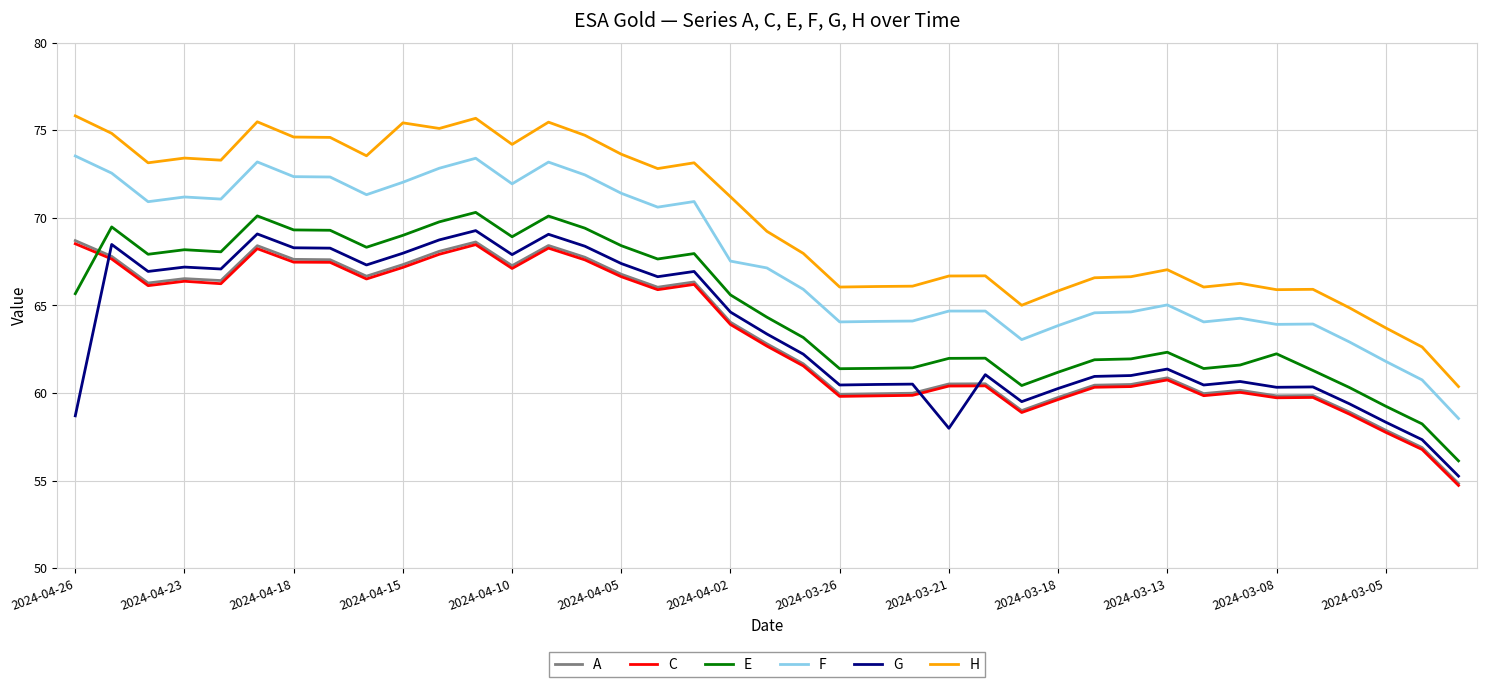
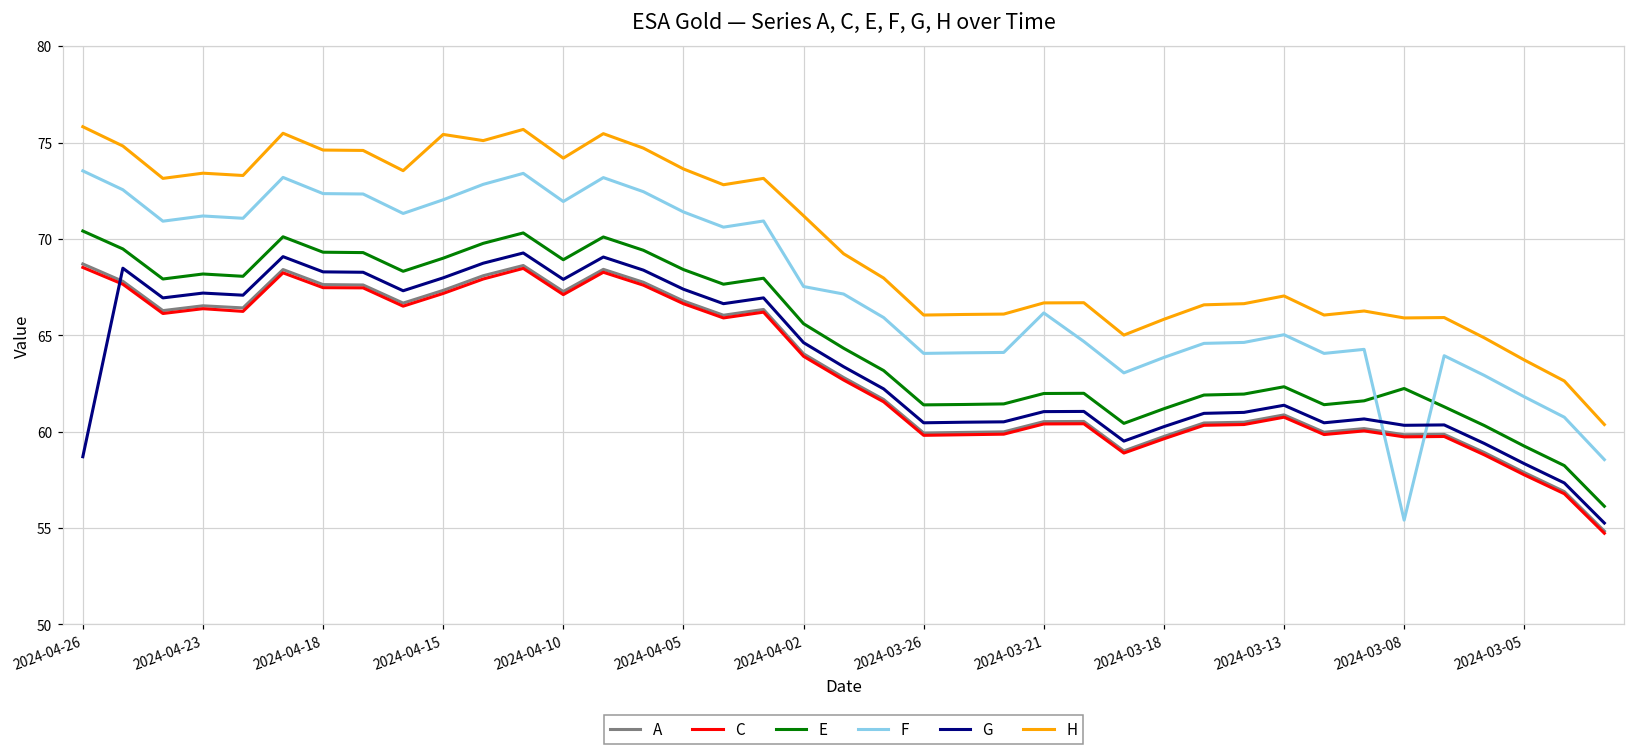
E, 2024-04-26: 65.7 -> 70.4
F, 2024-03-21: 64.7 -> 66.2
G, 2024-03-21: 58.0 -> 61.0
F, 2024-03-08: 63.9 -> 55.4
